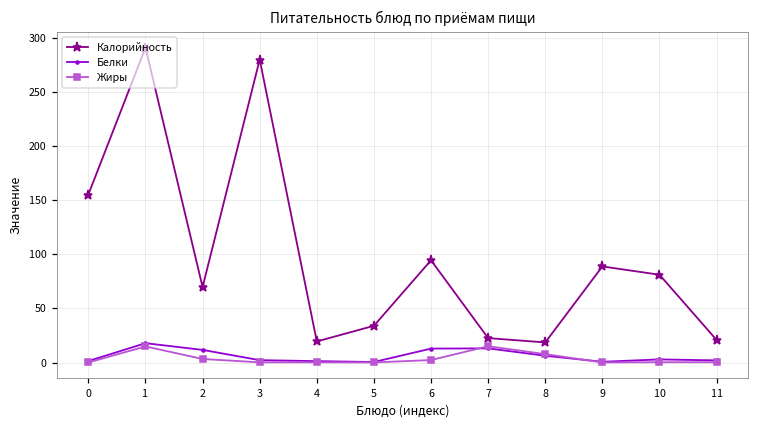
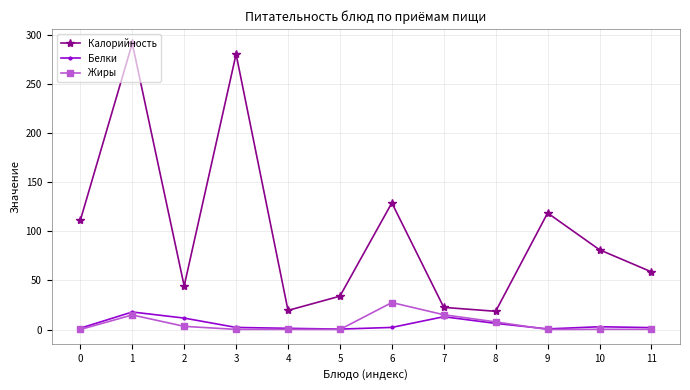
Калорийность, 0: 160 -> 110
Калорийность, 2: 70 -> 40
Калорийность, 6: 90 -> 130
Белки, 6: 10 -> 0
Жиры, 6: 0 -> 30
Калорийность, 9: 90 -> 120
Калорийность, 11: 20 -> 60
